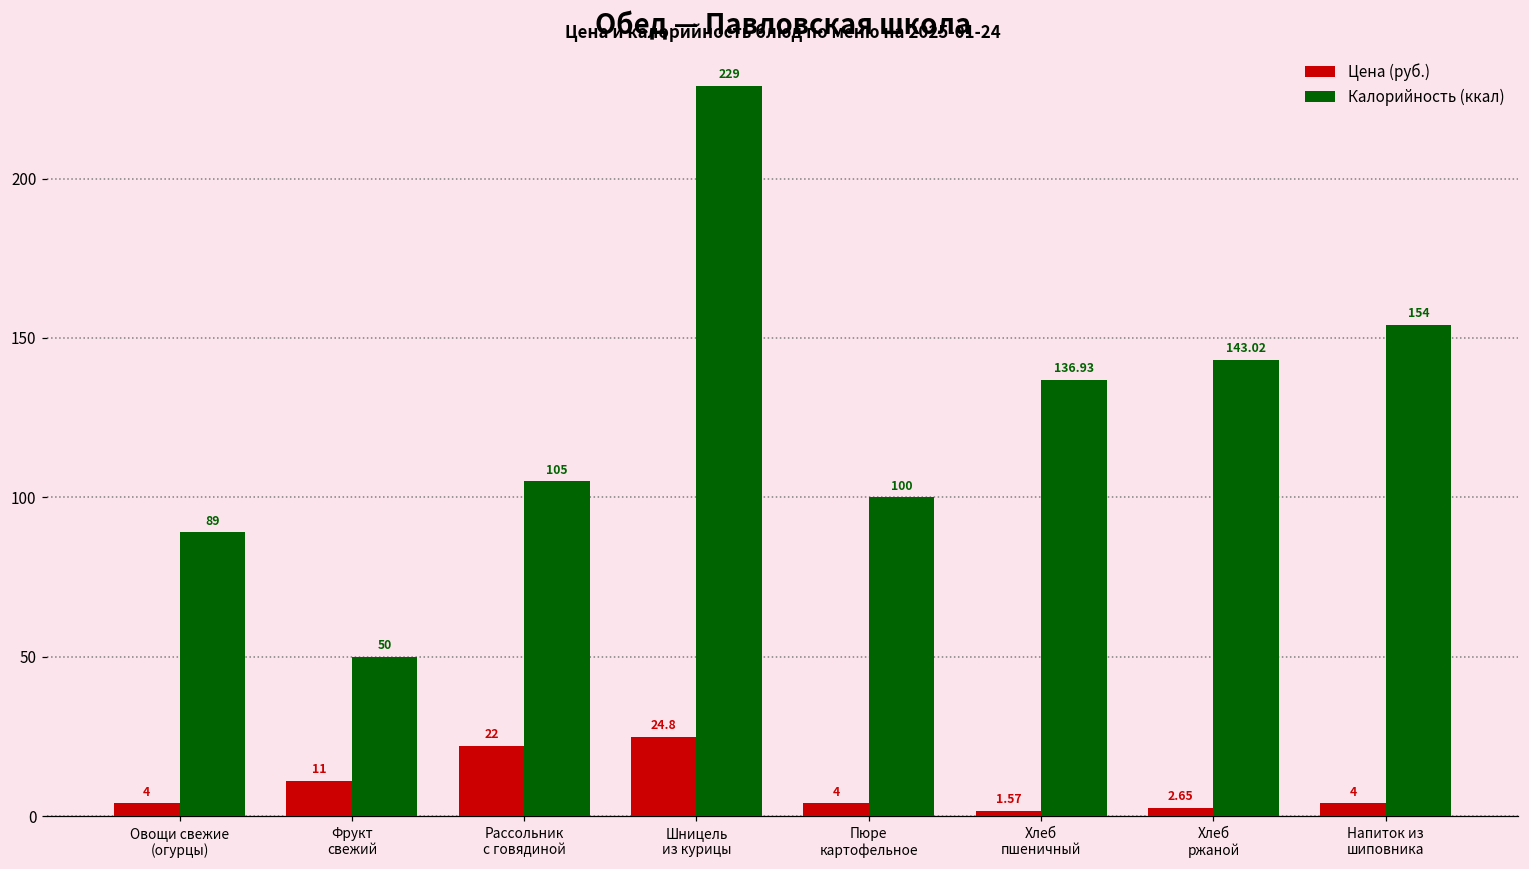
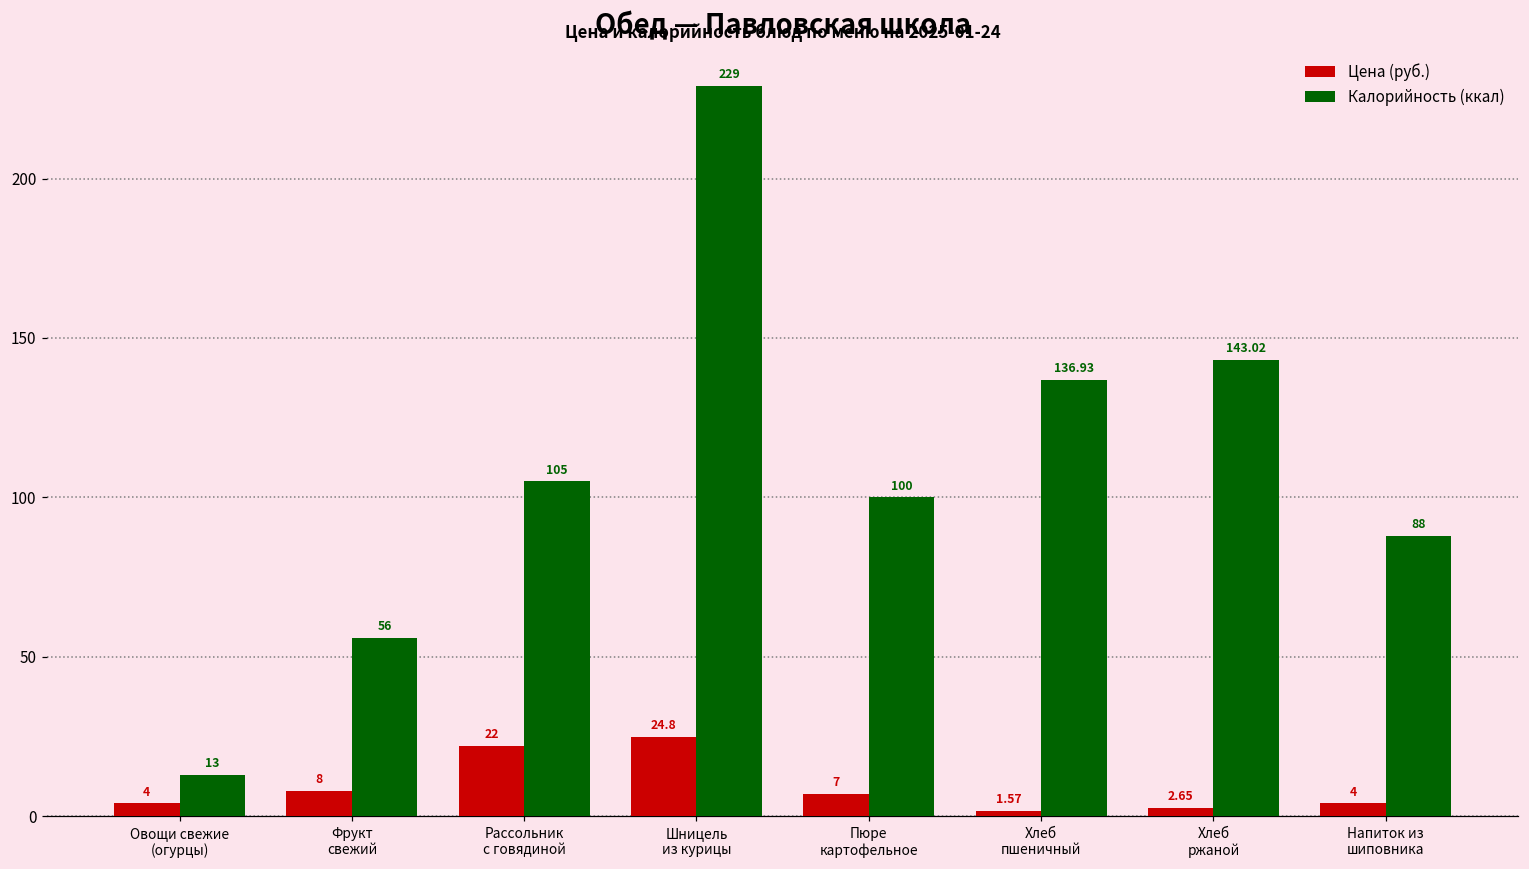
Калорийность (ккал), Овощи свежие (огурцы): 89 -> 13
Цена (руб.), Фрукт свежий: 11 -> 8
Калорийность (ккал), Фрукт свежий: 50 -> 56
Цена (руб.), Пюре картофельное: 4 -> 7
Калорийность (ккал), Напиток из шиповника: 154 -> 88
